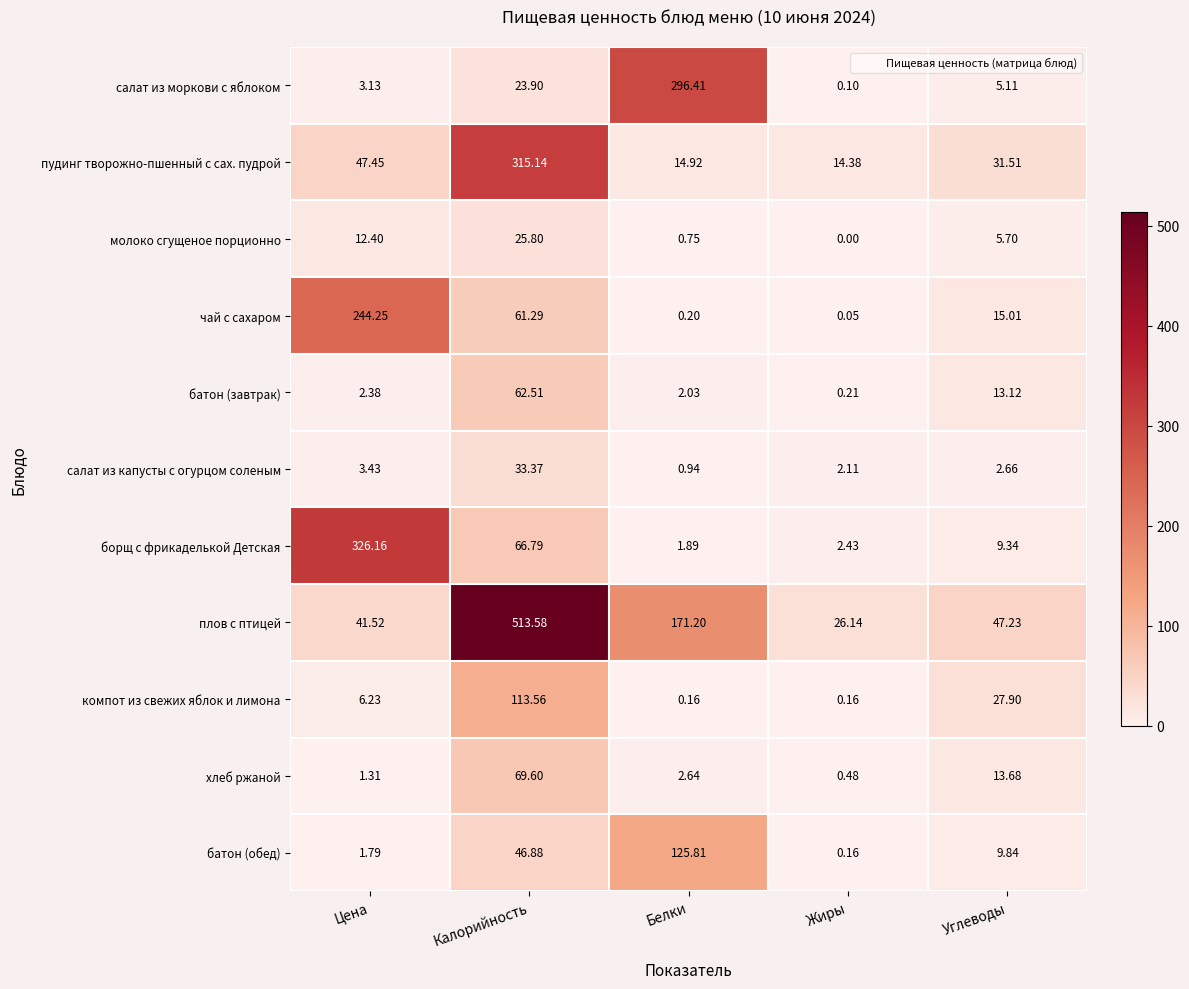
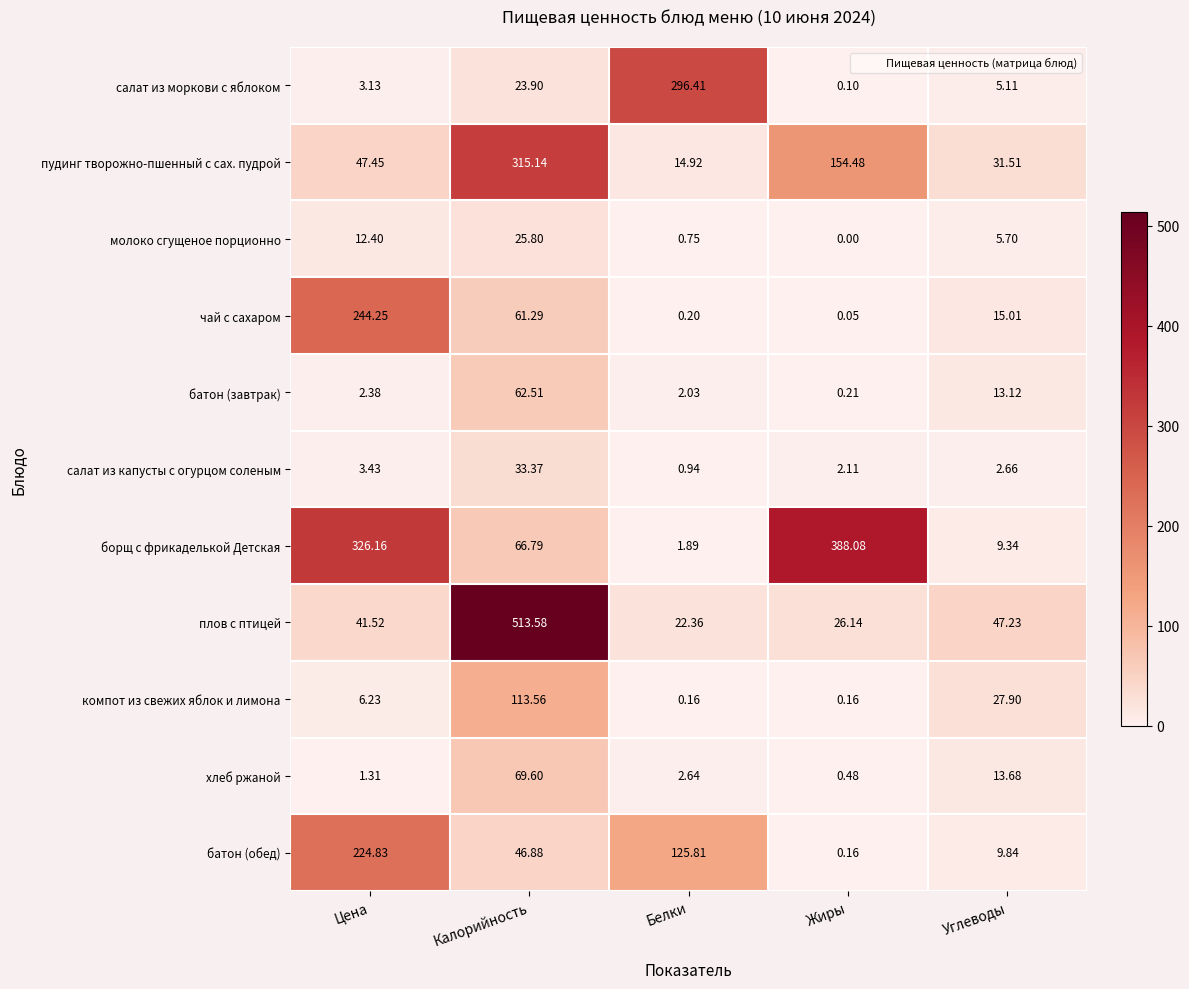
пудинг творожно-пшенный с сах. пудрой, Жиры: 14.38 -> 154.48
борщ с фрикаделькой Детская, Жиры: 2.43 -> 388.08
плов с птицей, Белки: 171.20 -> 22.36
батон (обед), Цена: 1.79 -> 224.83
